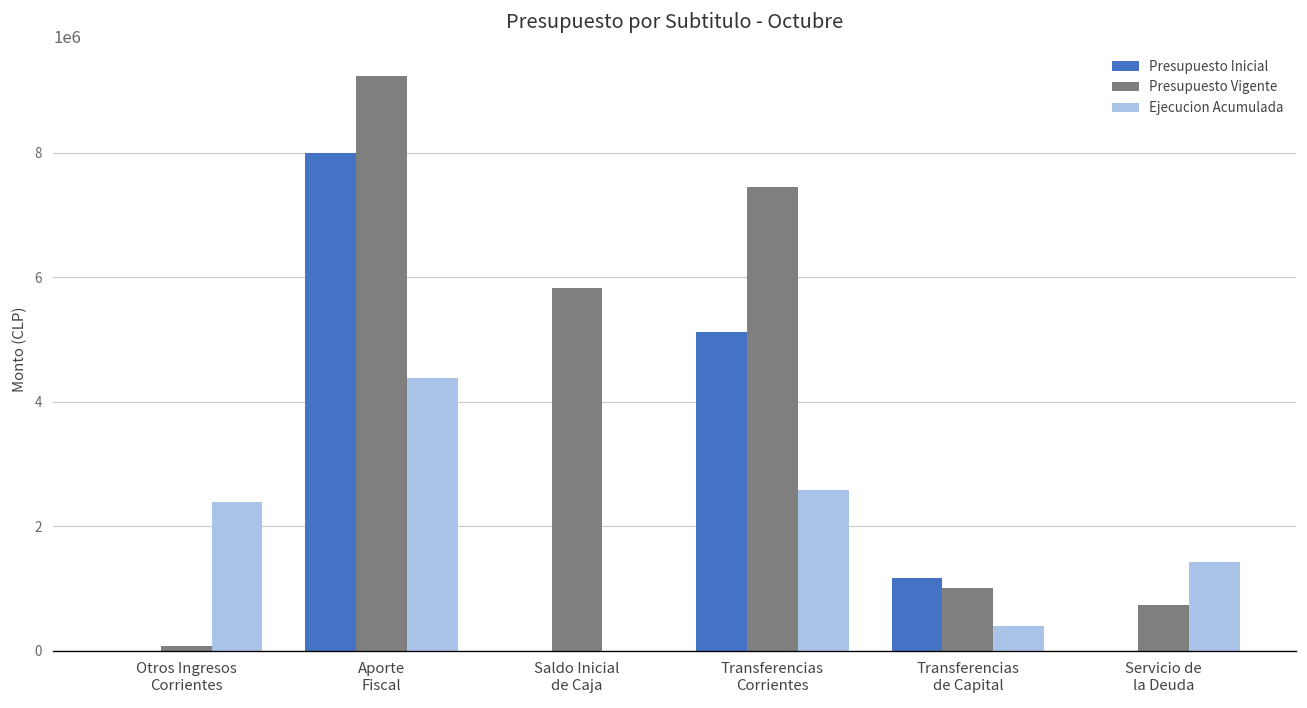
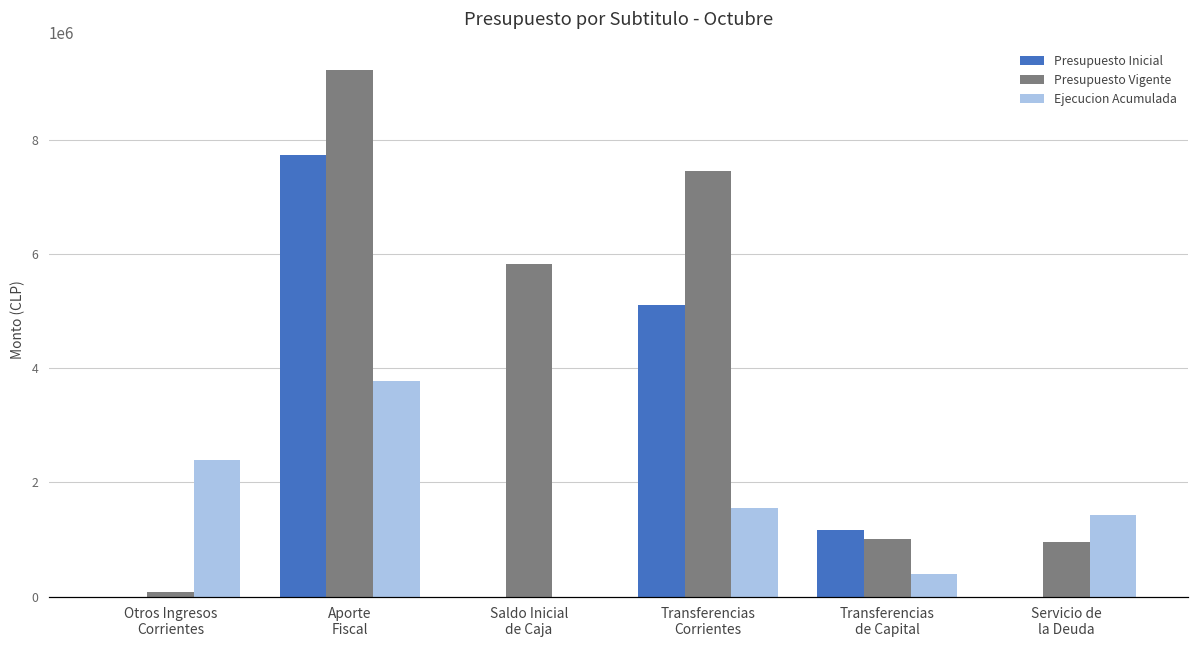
Presupuesto Inicial, Aporte Fiscal: 8000000 -> 7700000
Ejecucion Acumulada, Aporte Fiscal: 4400000 -> 3800000
Ejecucion Acumulada, Transferencias Corrientes: 2600000 -> 1600000
Presupuesto Vigente, Servicio de la Deuda: 700000 -> 1000000
